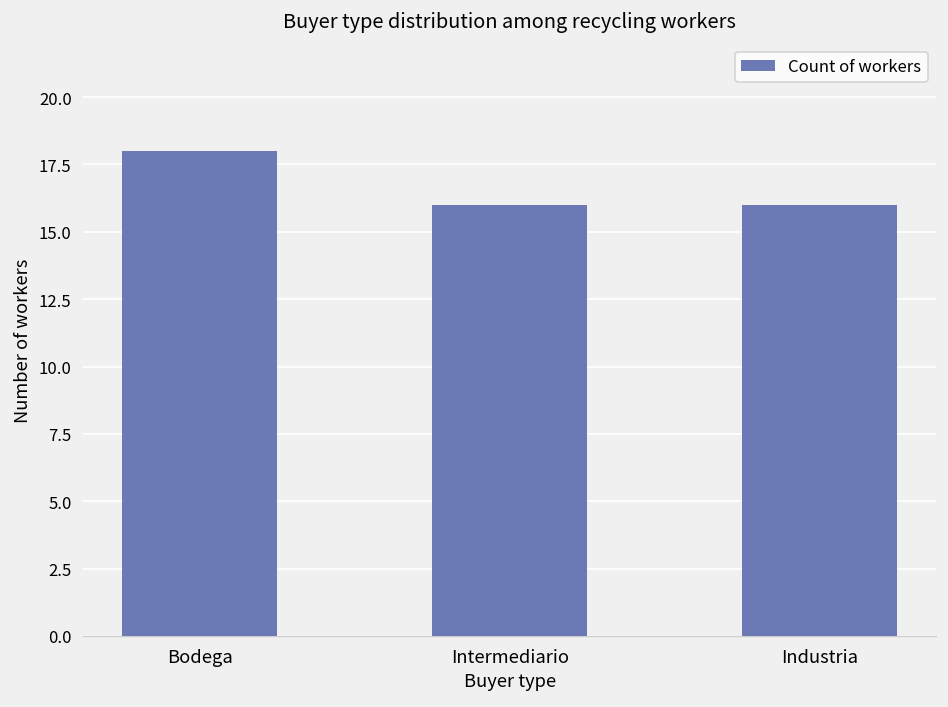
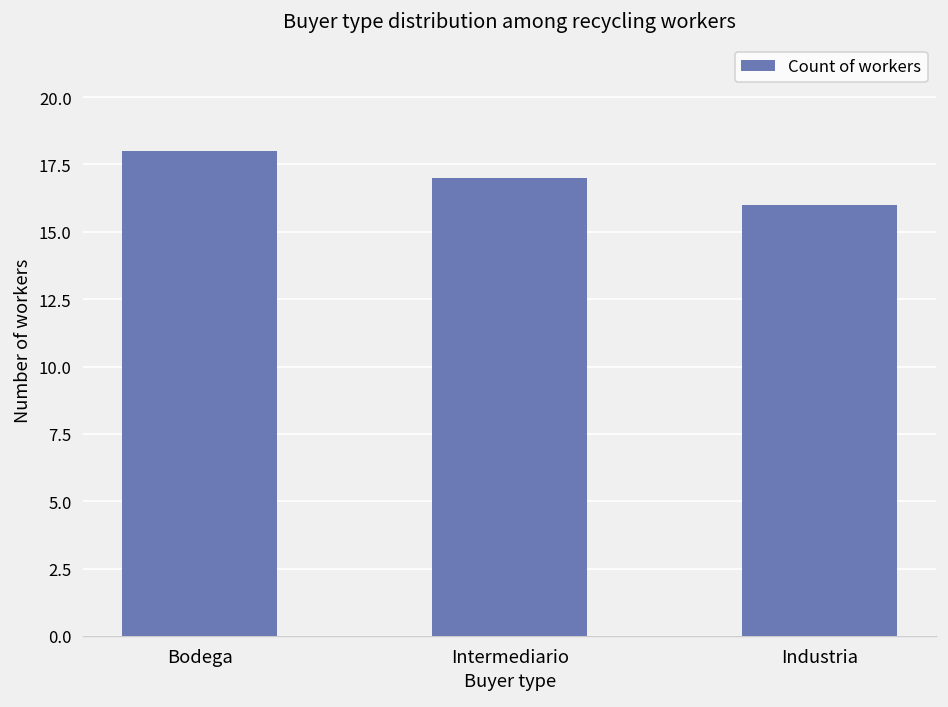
Intermediario: 16 -> 17
